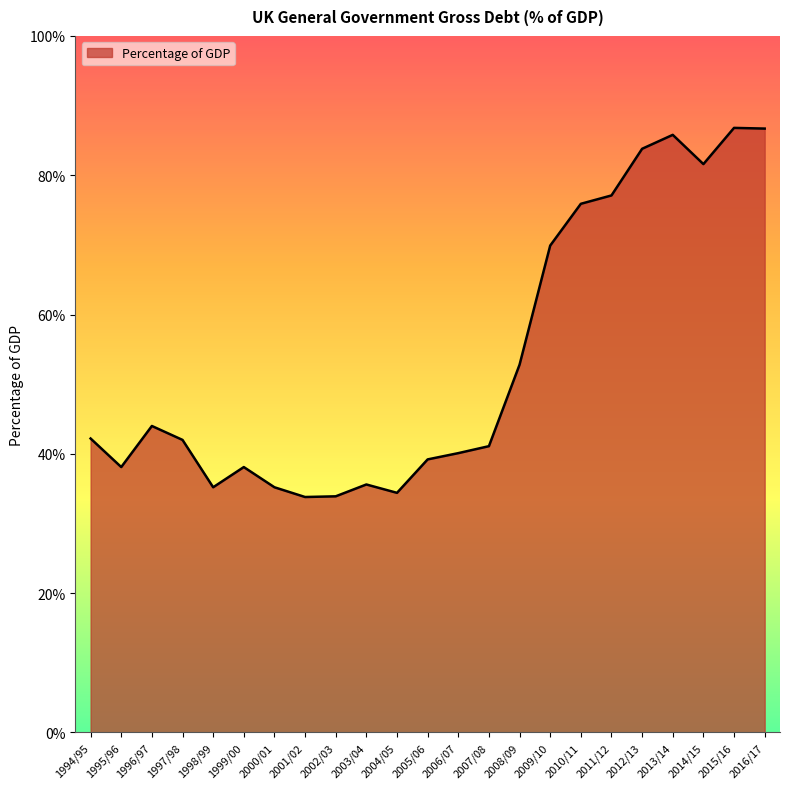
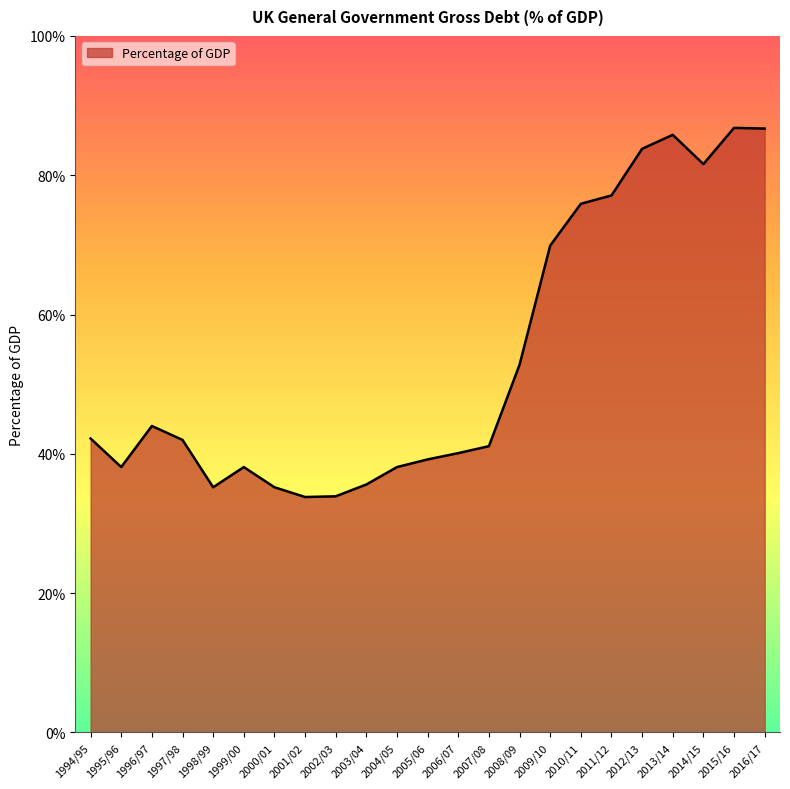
2004/05: 34% -> 38%
